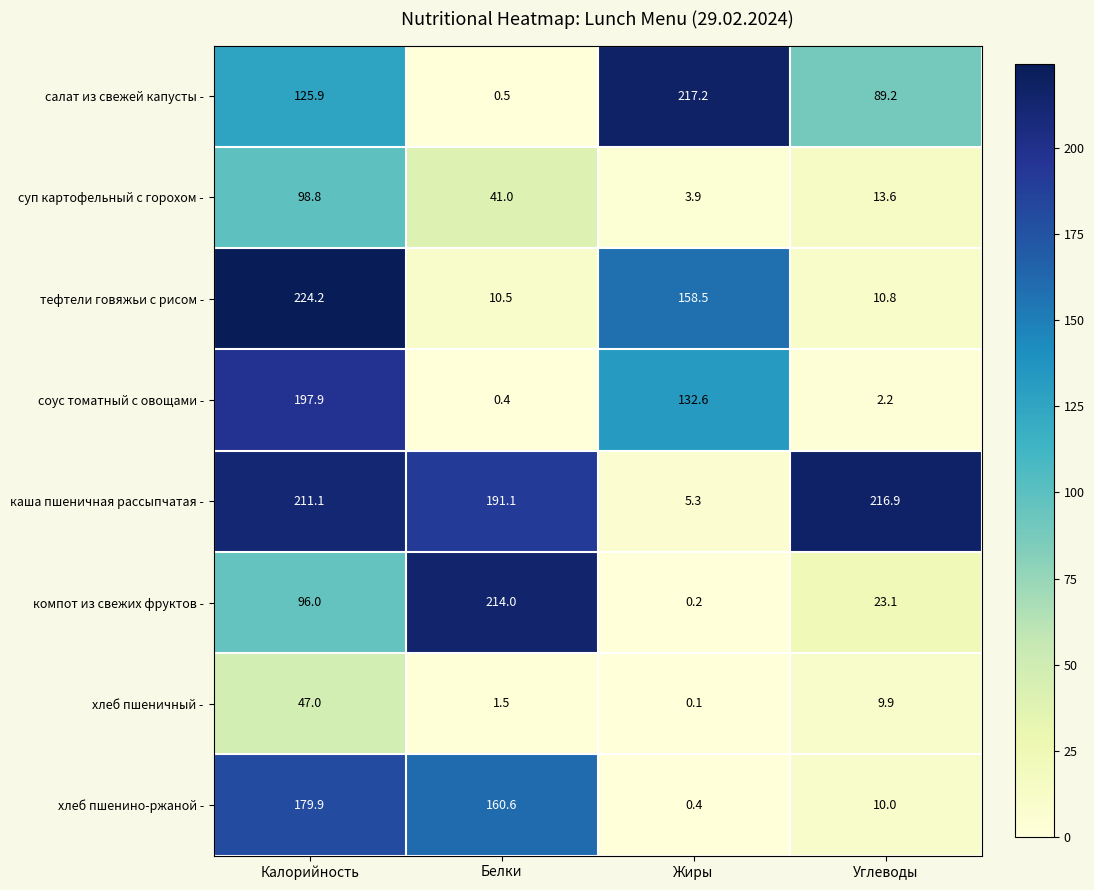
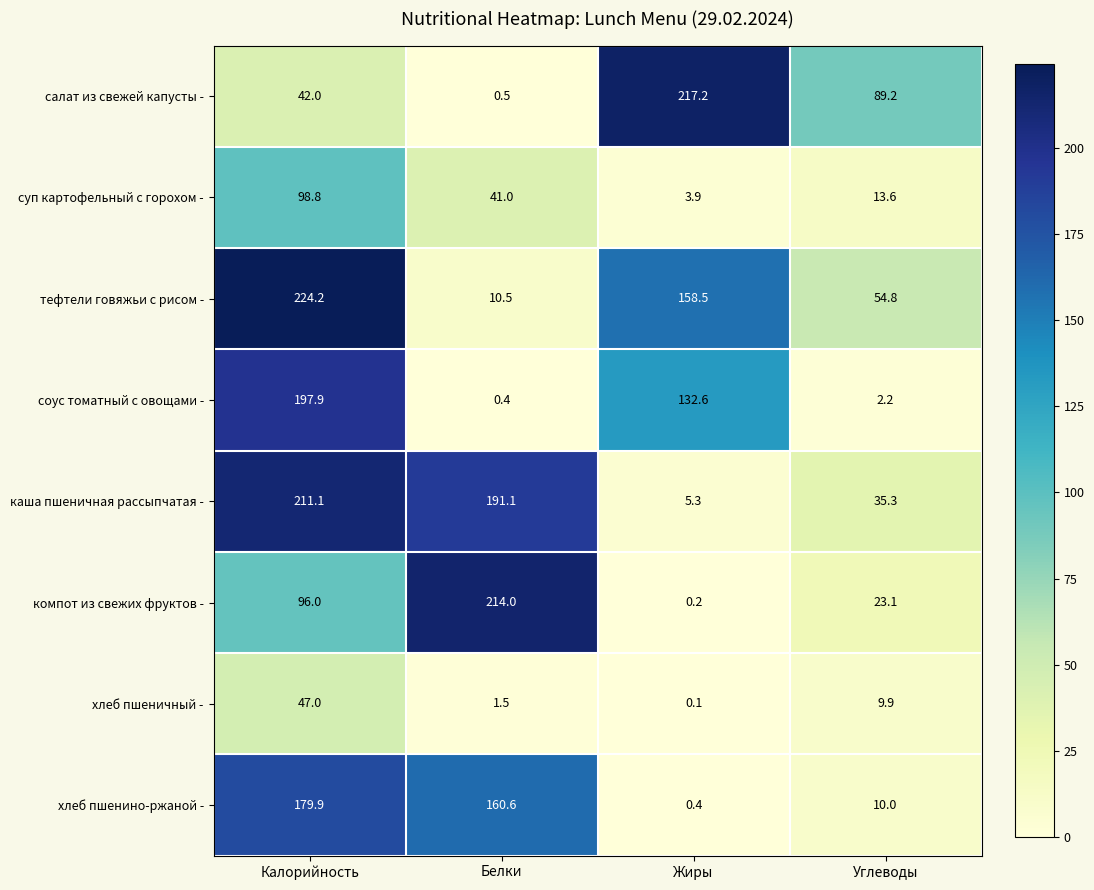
салат из свежей капусты -, Калорийность: 125.9 -> 42.0
тефтели говяжьи с рисом -, Углеводы: 10.8 -> 54.8
каша пшеничная рассыпчатая -, Углеводы: 216.9 -> 35.3
